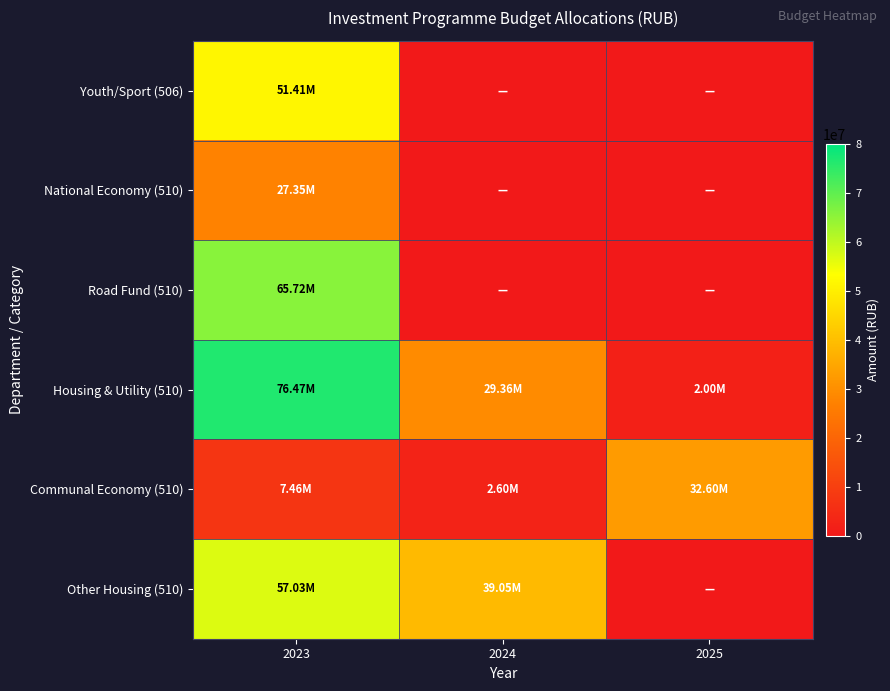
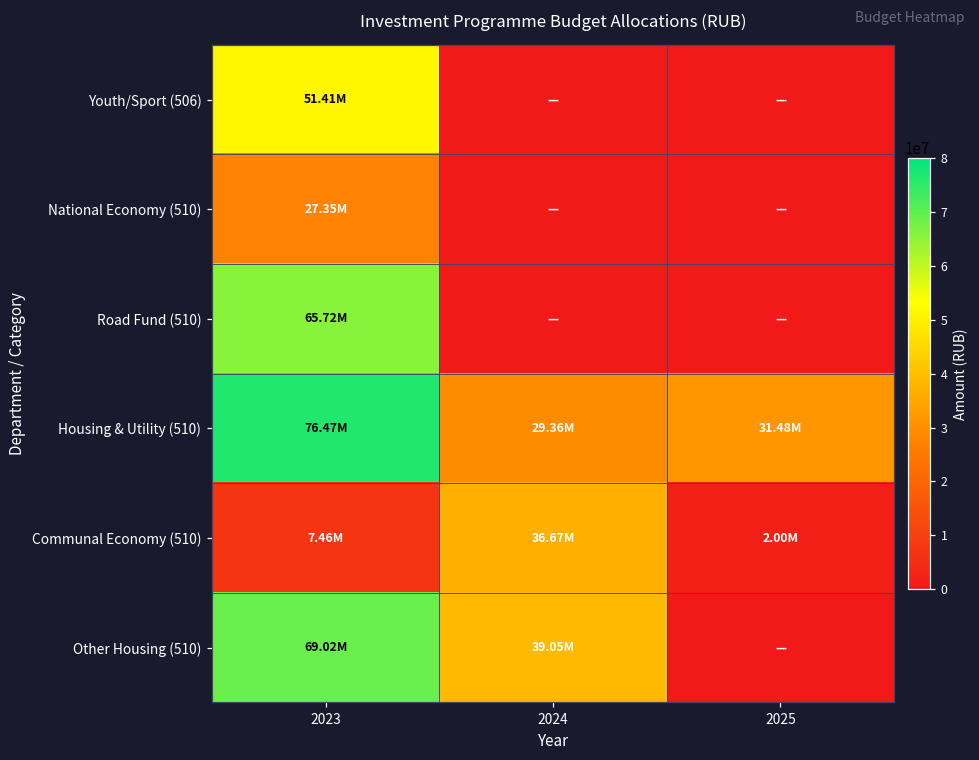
Housing & Utility (510), 2025: 2.00M -> 31.48M
Communal Economy (510), 2024: 2.60M -> 36.67M
Communal Economy (510), 2025: 32.60M -> 2.00M
Other Housing (510), 2023: 57.03M -> 69.02M
